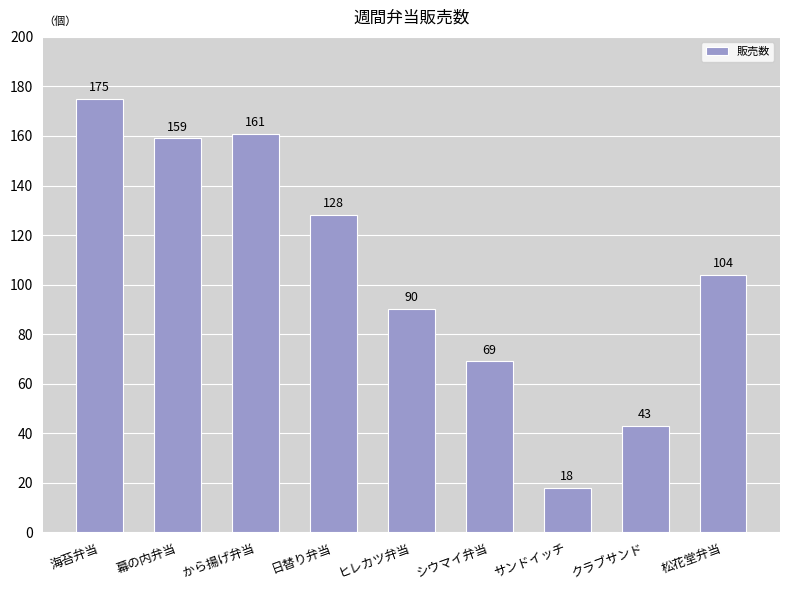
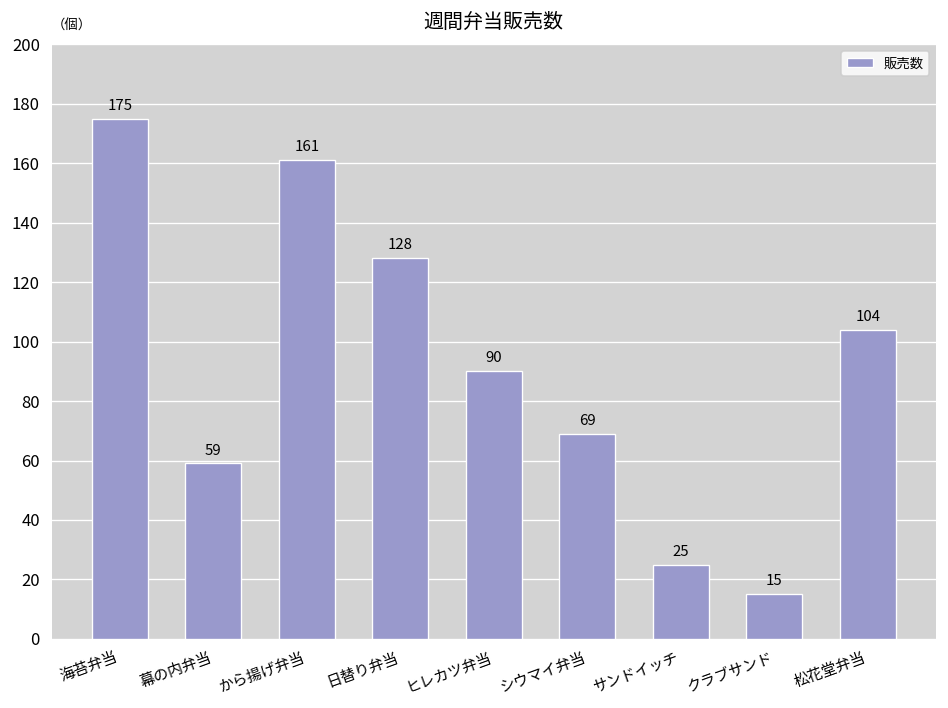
幕の内弁当: 159 -> 59
サンドイッチ: 18 -> 25
クラブサンド: 43 -> 15
